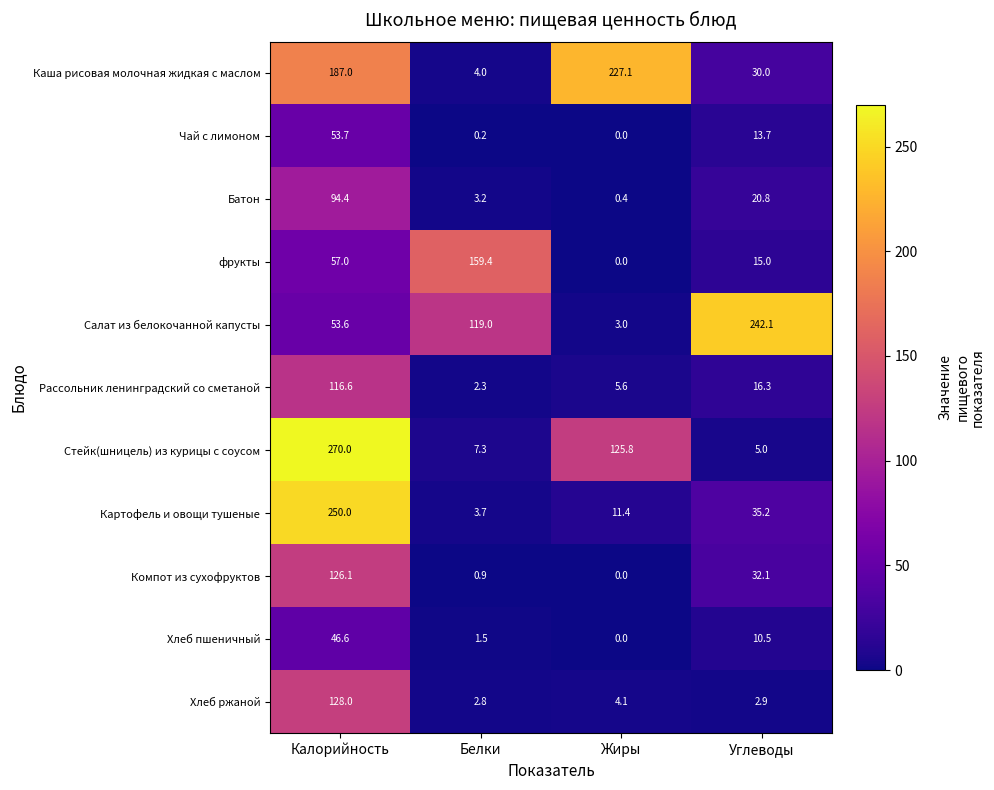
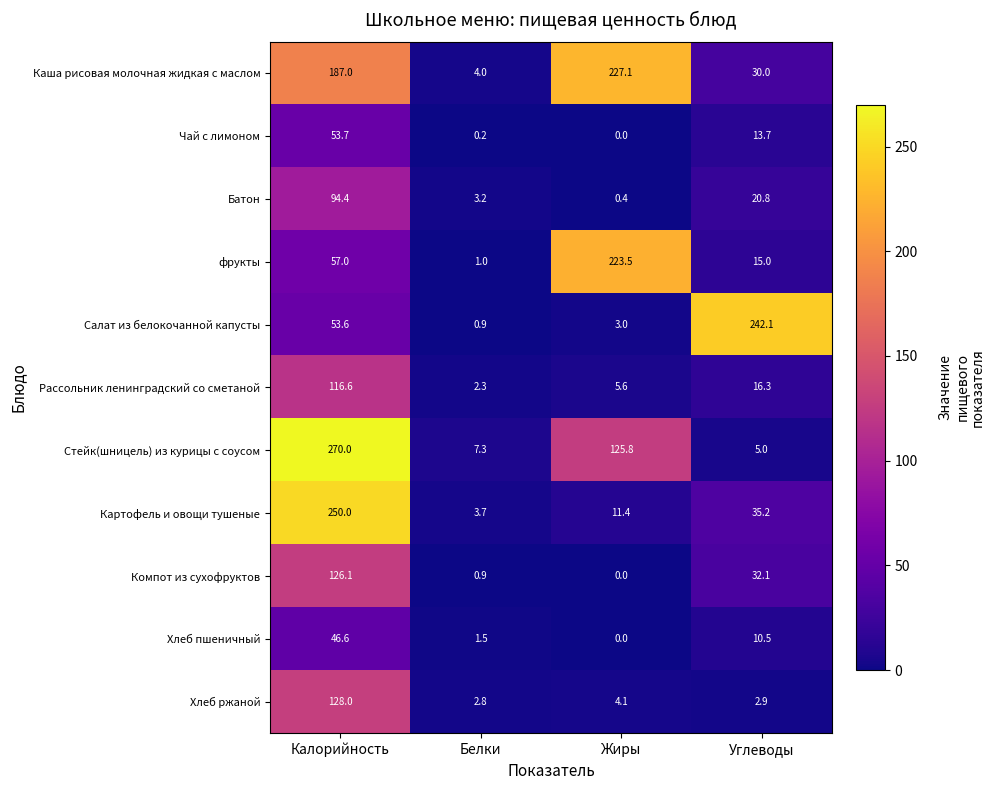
фрукты, Белки: 159.4 -> 1.0
фрукты, Жиры: 0.0 -> 223.5
Салат из белокочанной капусты, Белки: 119.0 -> 0.9
